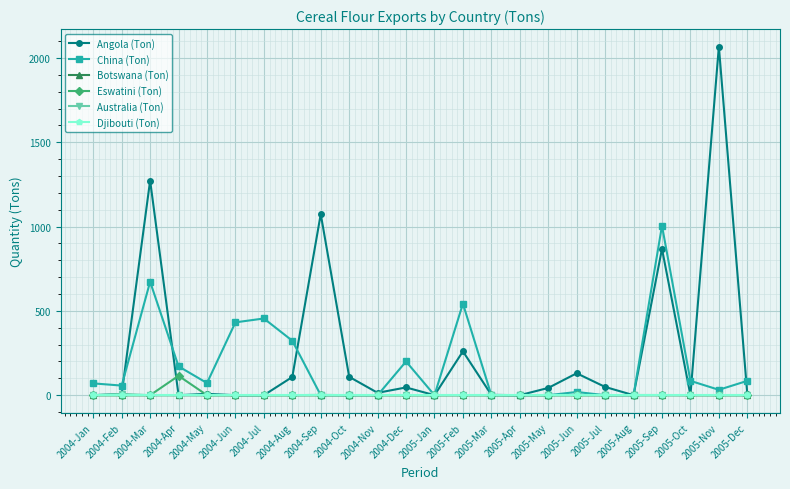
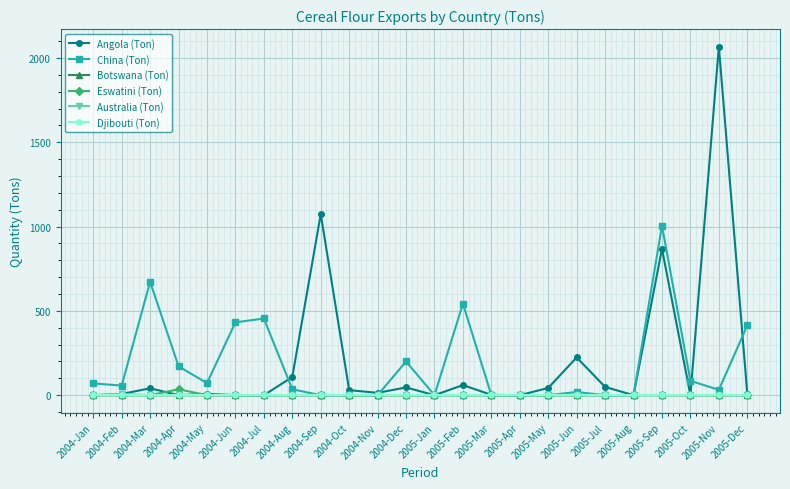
Angola (Ton), 2004-Mar: 1270 -> 40
Eswatini (Ton), 2004-Apr: 120 -> 40
China (Ton), 2004-Aug: 320 -> 40
Angola (Ton), 2004-Oct: 110 -> 30
Angola (Ton), 2005-Feb: 260 -> 60
Angola (Ton), 2005-Jun: 130 -> 220
China (Ton), 2005-Dec: 90 -> 410
